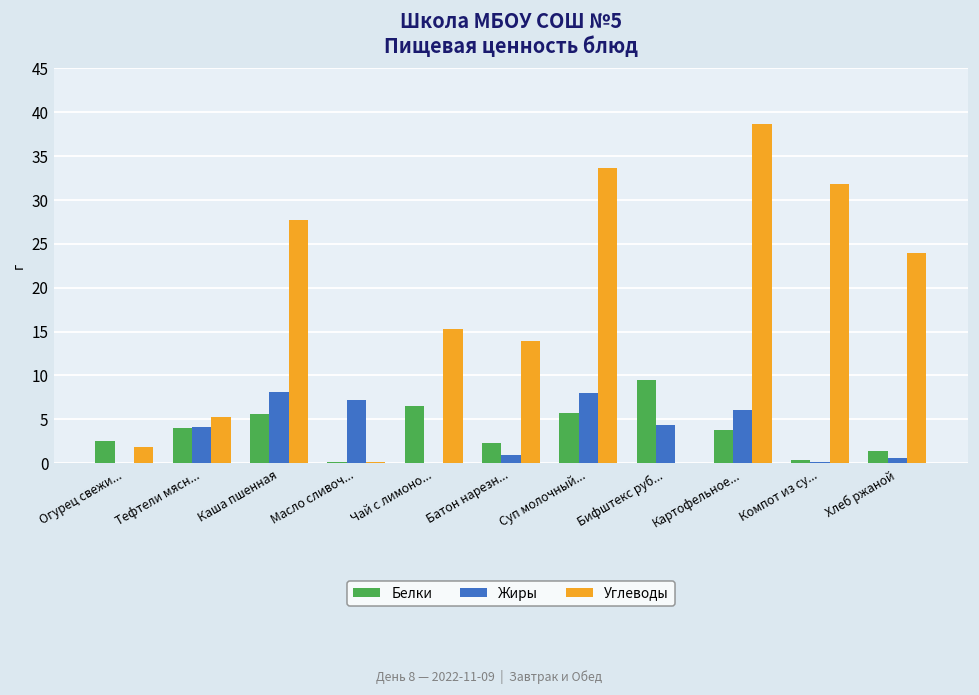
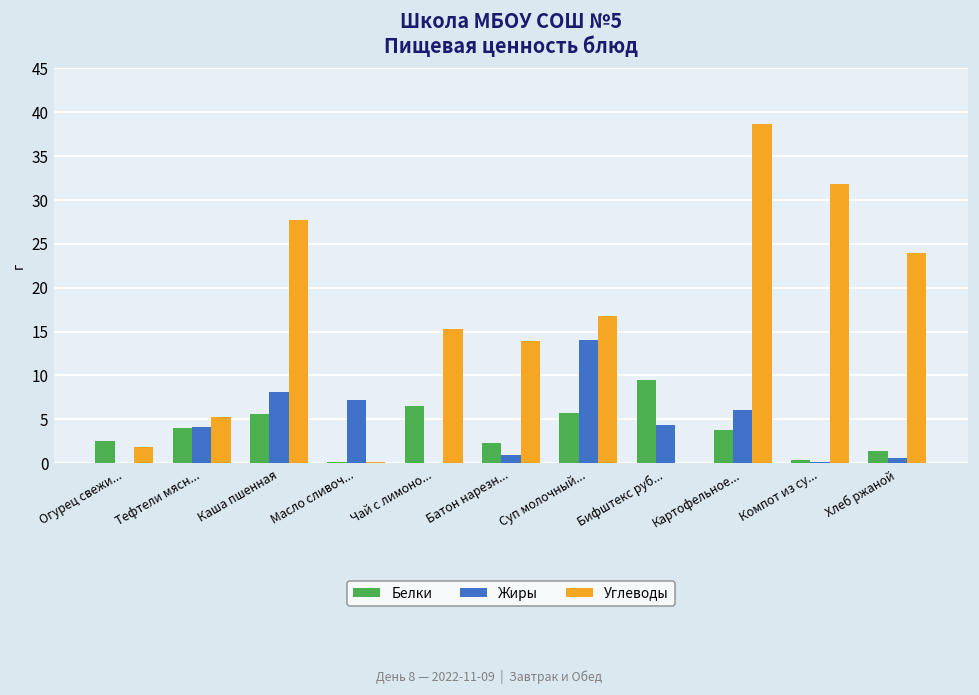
Жиры, Суп молочный...: 8 -> 14
Углеводы, Суп молочный...: 34 -> 17
